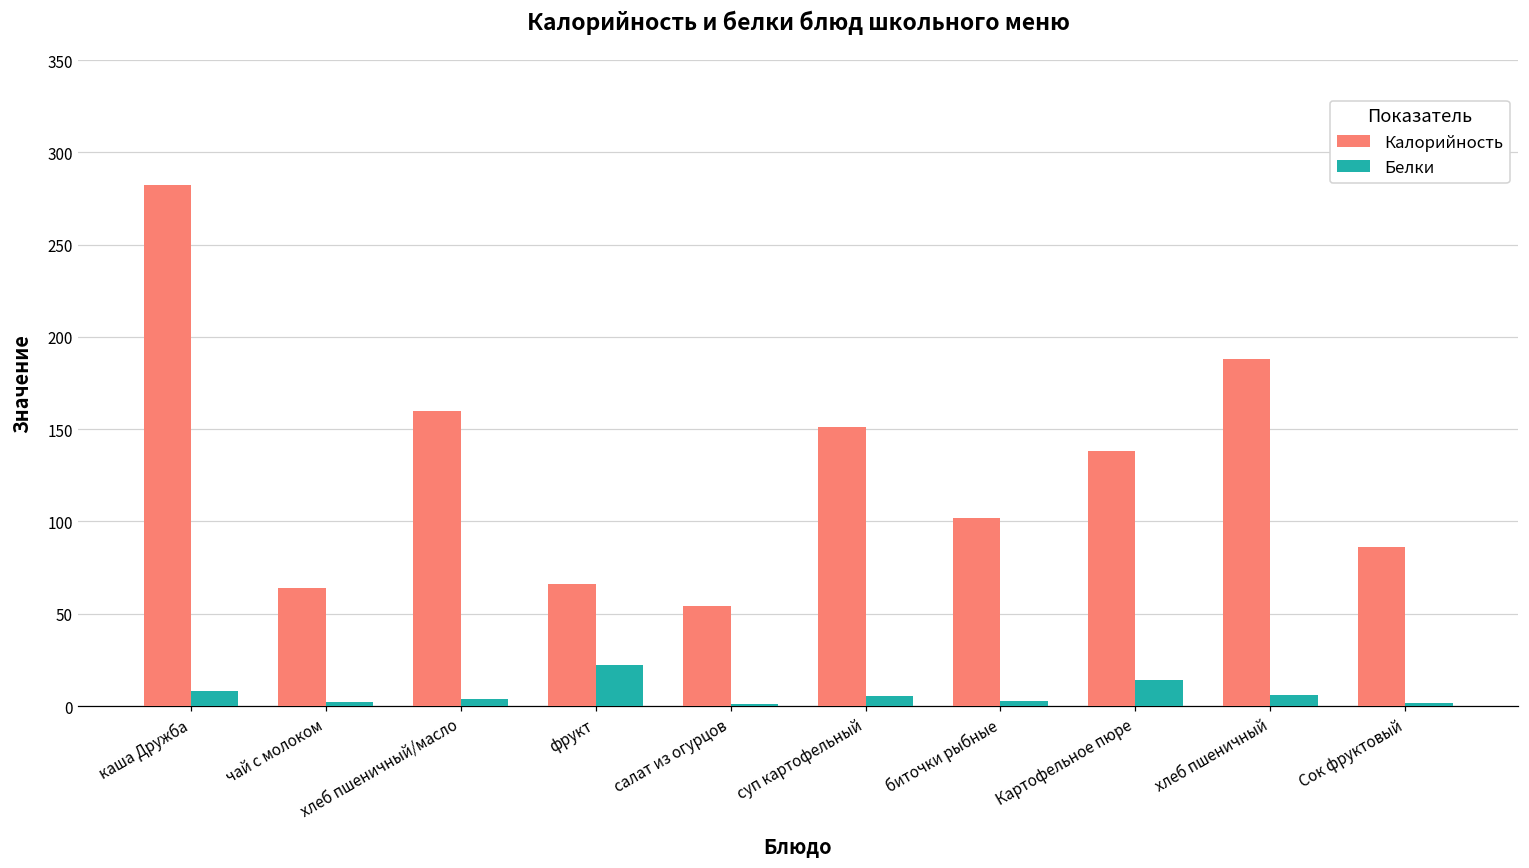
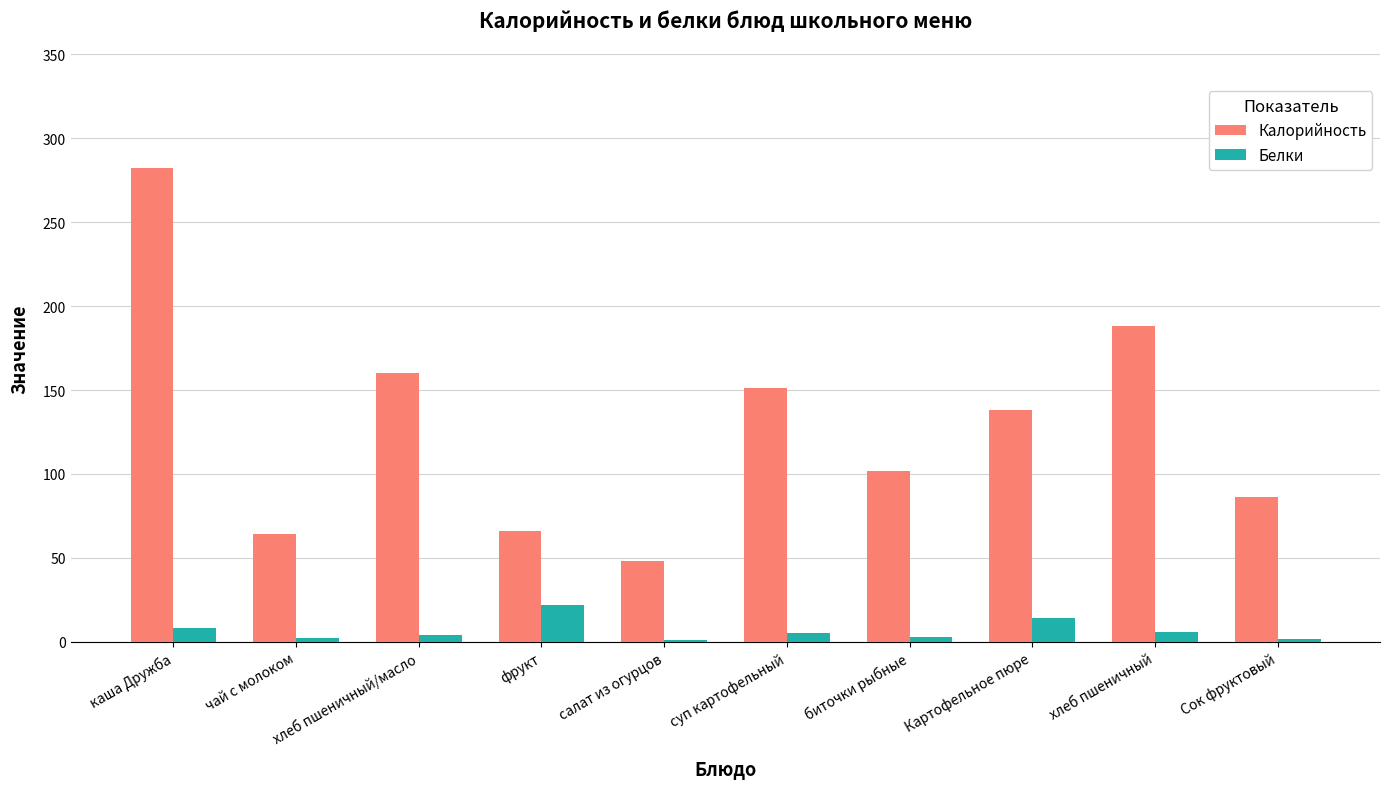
Калорийность, салат из огурцов: 54 -> 48
